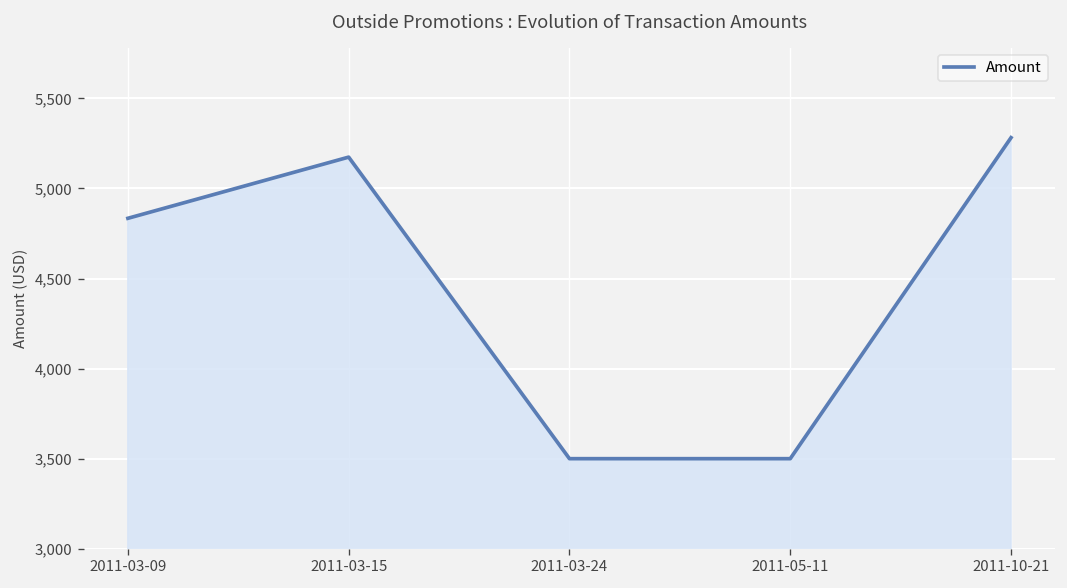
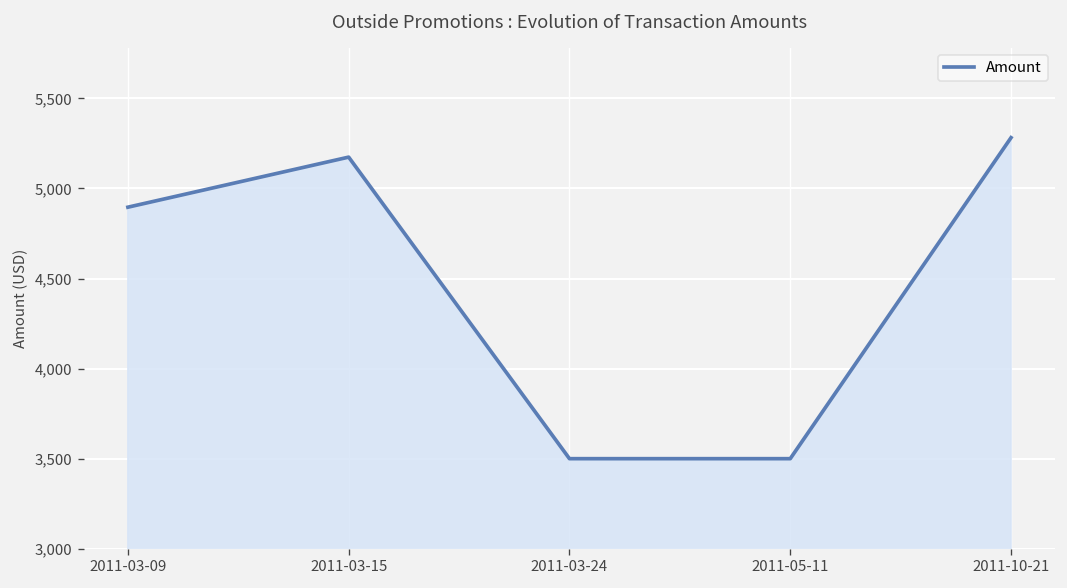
2011-03-09: 4,830 -> 4,900
